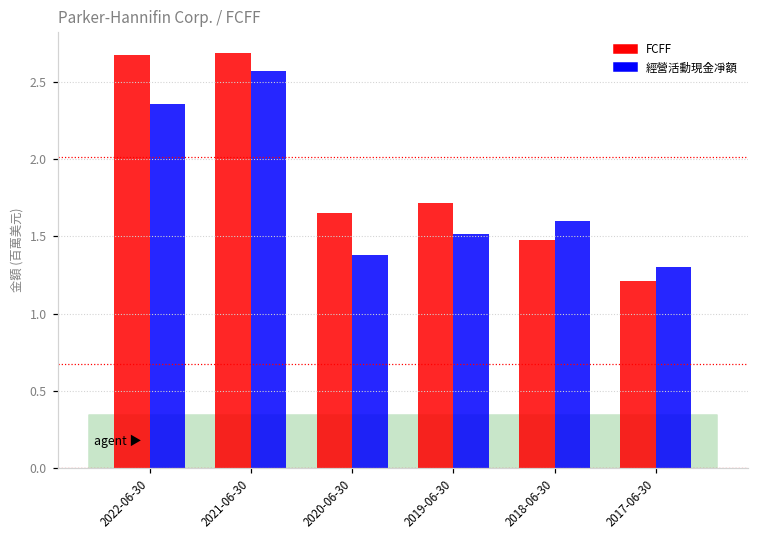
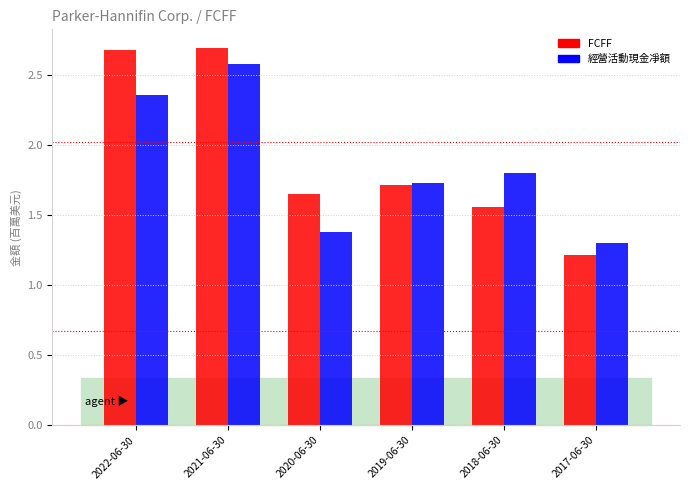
經營活動現金凈額, 2019-06-30: 1.51 -> 1.73
FCFF, 2018-06-30: 1.47 -> 1.56
經營活動現金凈額, 2018-06-30: 1.60 -> 1.80
